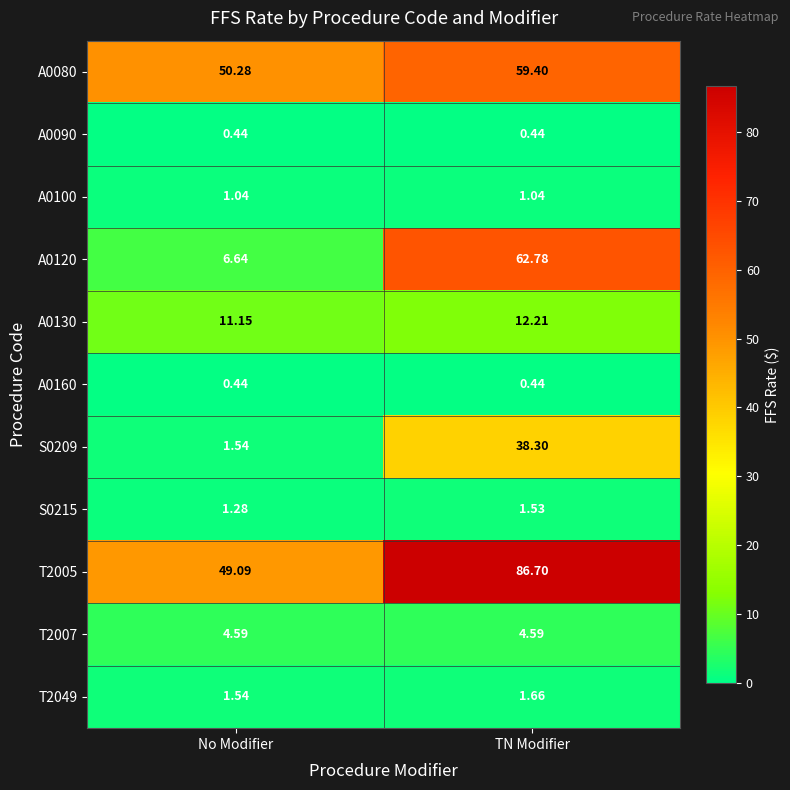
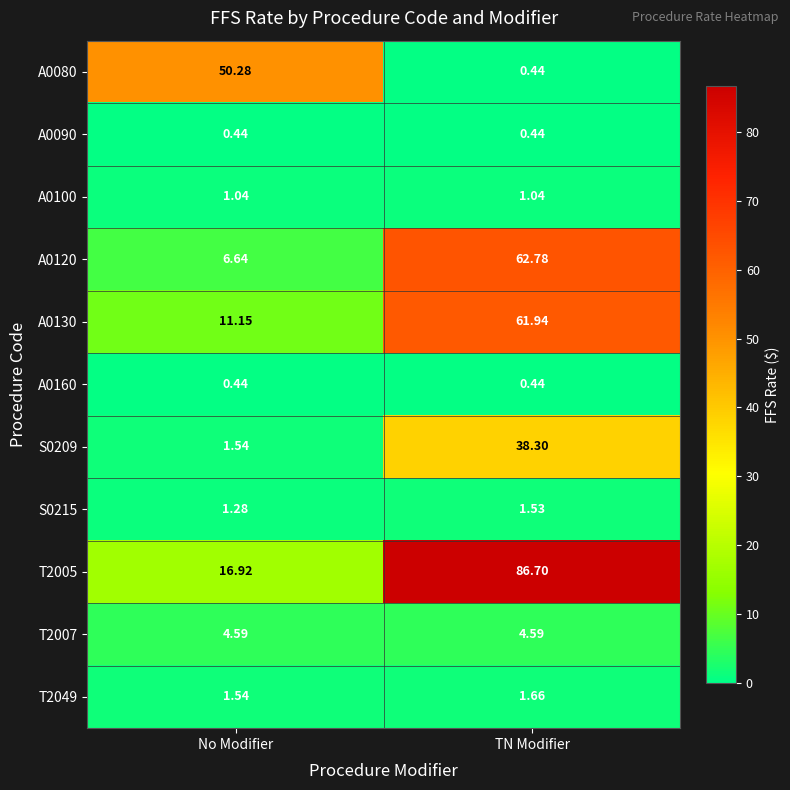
A0080, TN Modifier: 59.40 -> 0.44
A0130, TN Modifier: 12.21 -> 61.94
T2005, No Modifier: 49.09 -> 16.92
